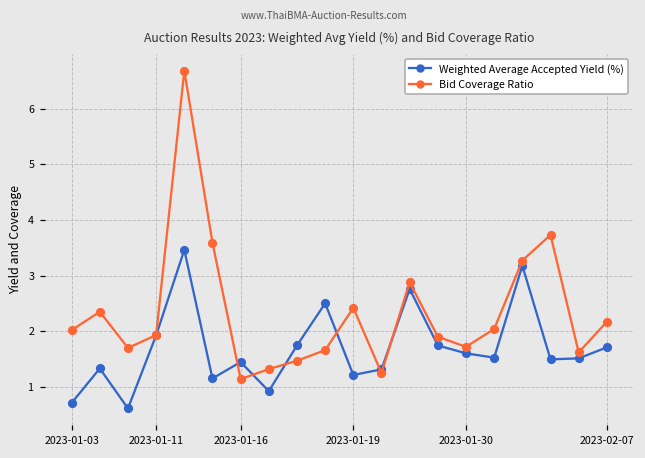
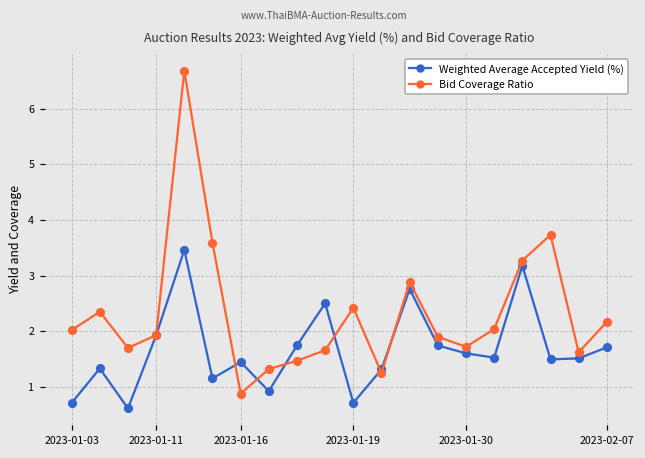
Bid Coverage Ratio, 2023-01-16: 1.1 -> 0.9
Weighted Average Accepted Yield (%), 2023-01-19: 1.2 -> 0.7
